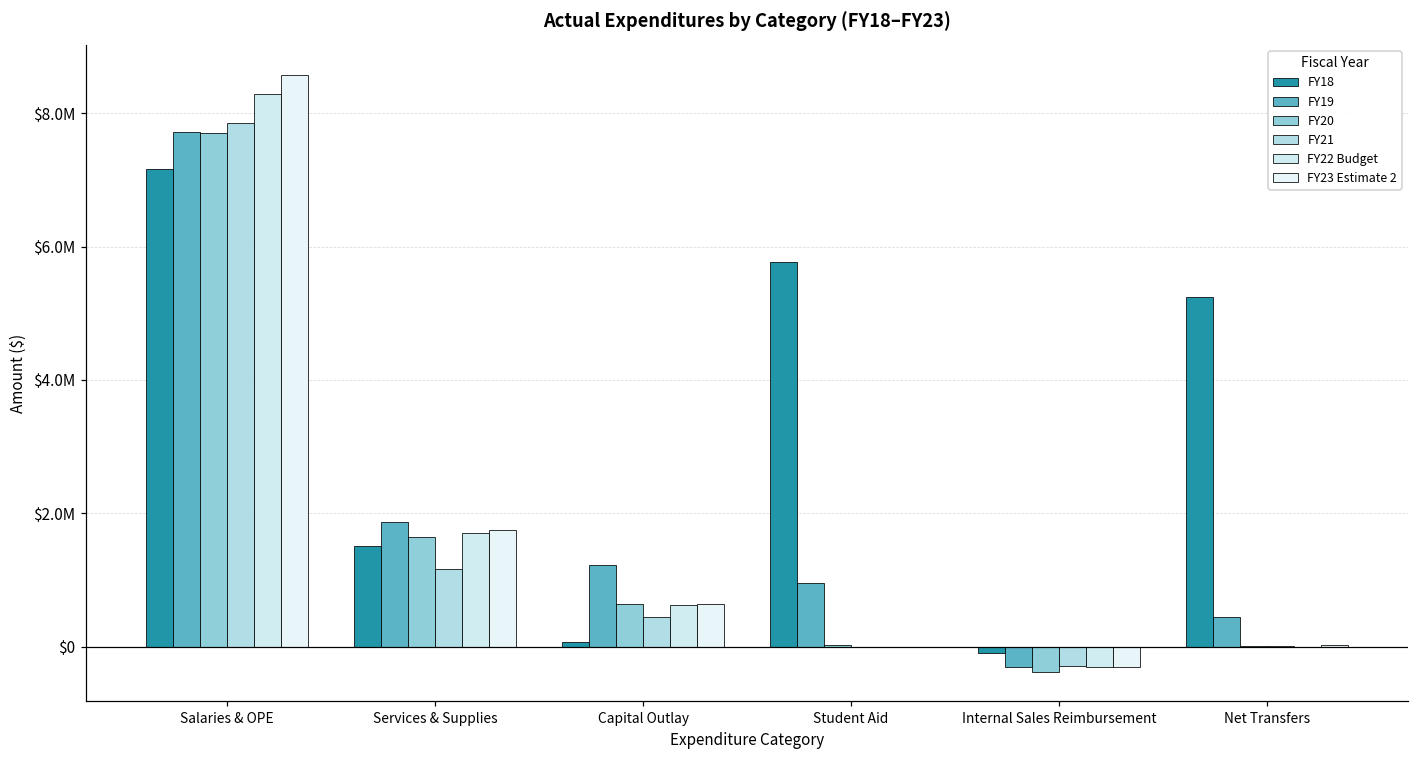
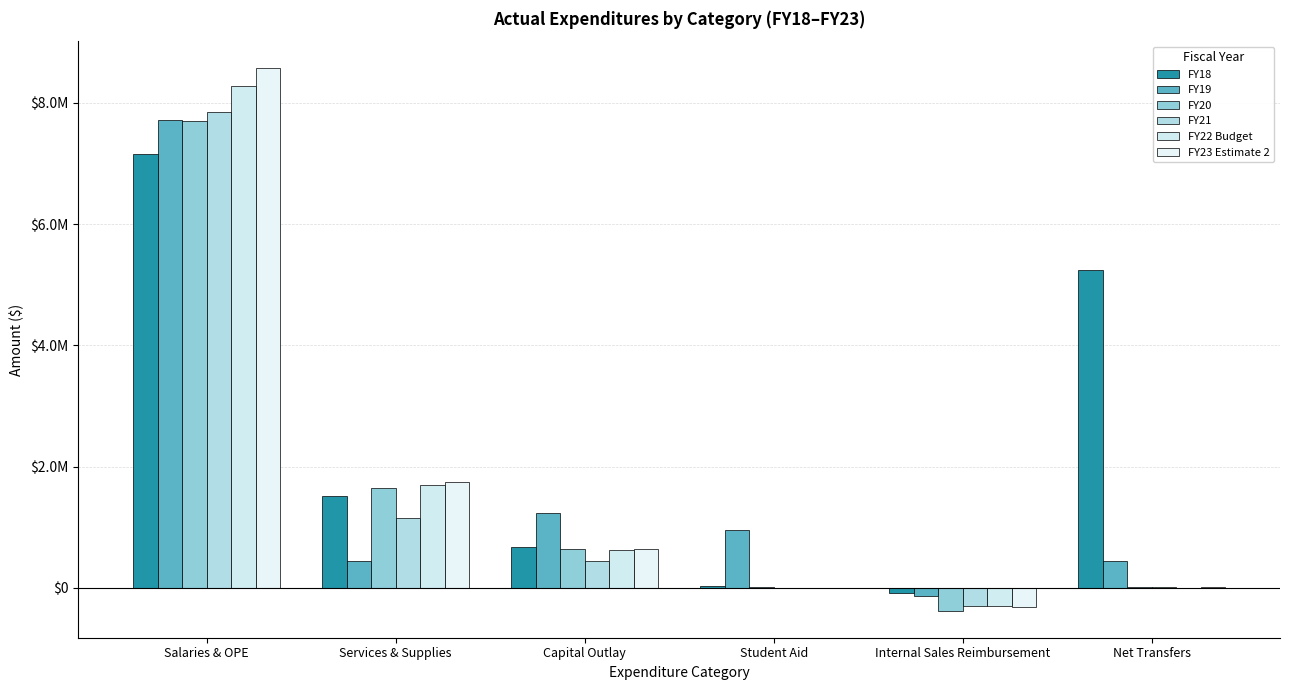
FY19, Services & Supplies: $1900000 -> $400000
FY18, Capital Outlay: $100000 -> $700000
FY18, Student Aid: $5800000 -> $0
FY19, Internal Sales Reimbursement: $-300000 -> $-100000
